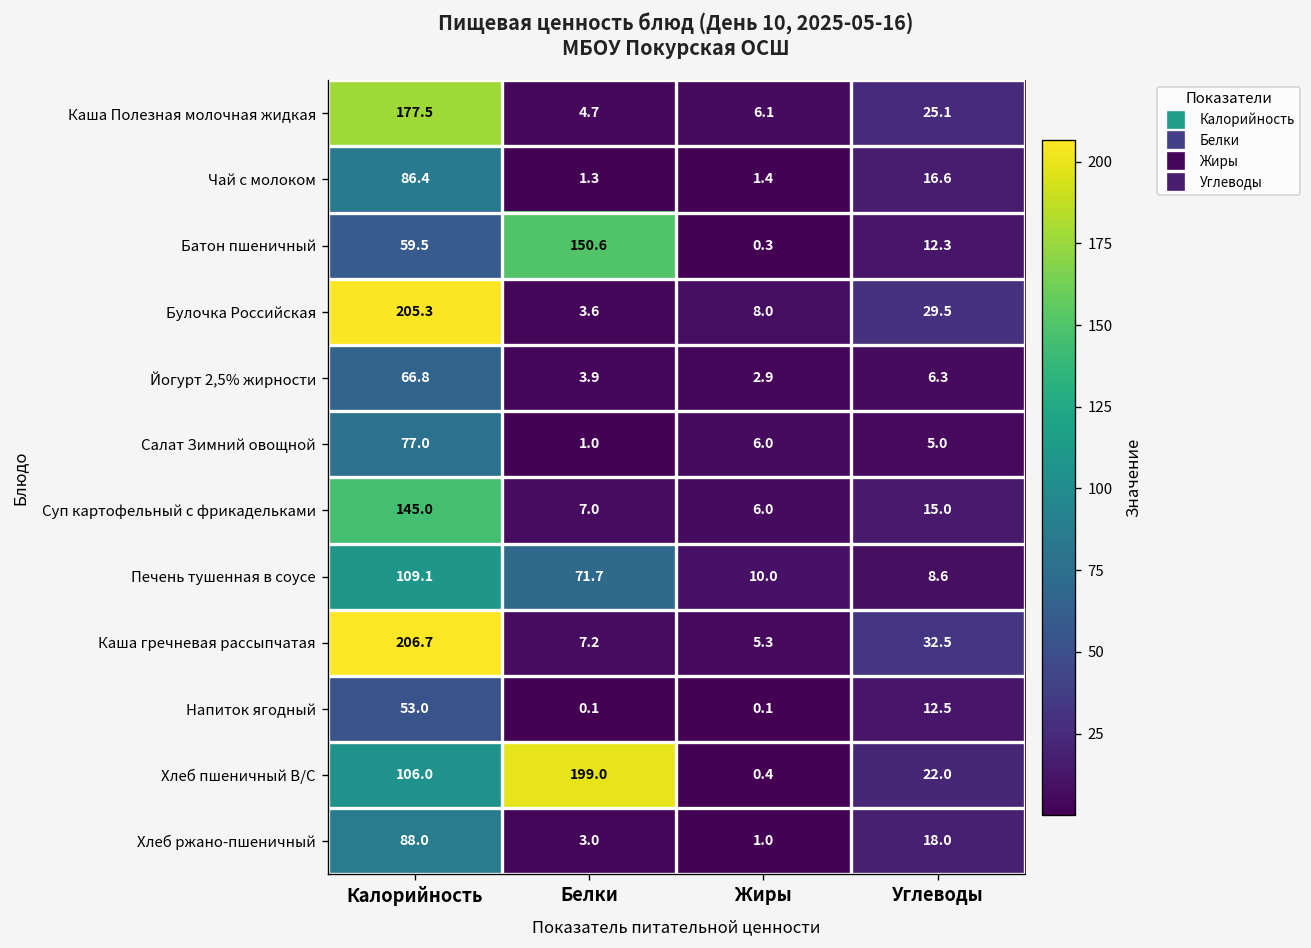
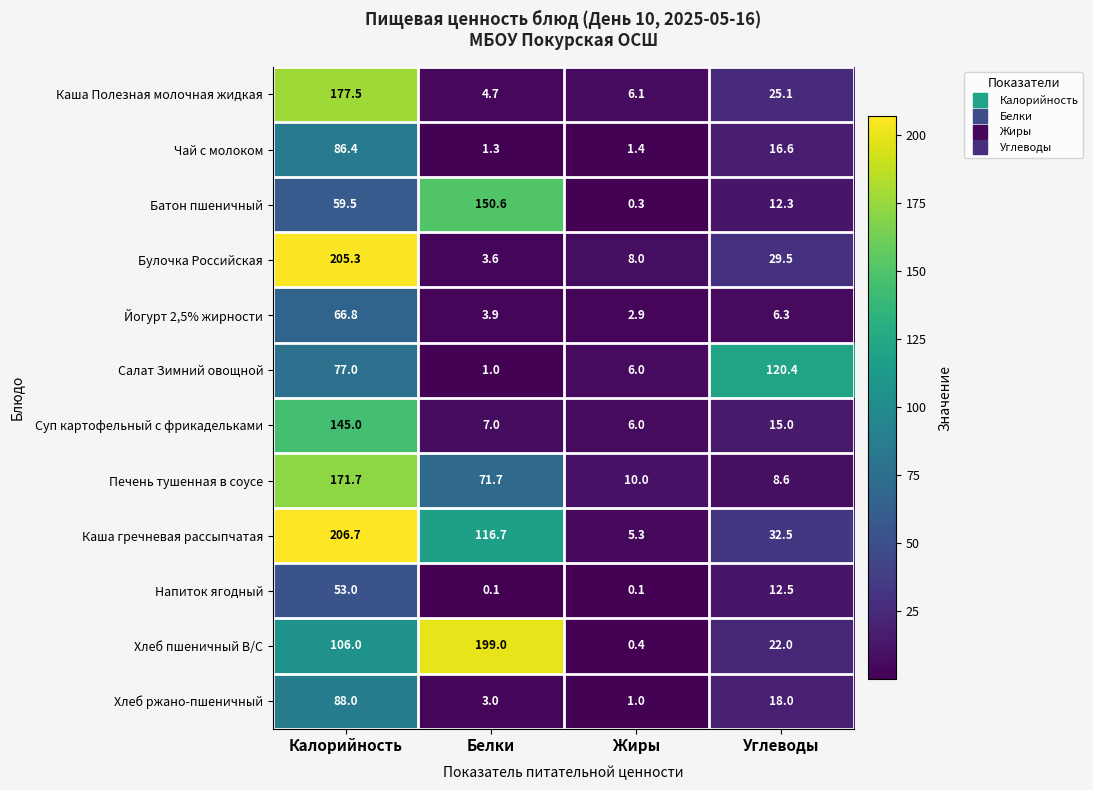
Салат Зимний овощной, Углеводы: 5.0 -> 120.4
Печень тушенная в соусе, Калорийность: 109.1 -> 171.7
Каша гречневая рассыпчатая, Белки: 7.2 -> 116.7
